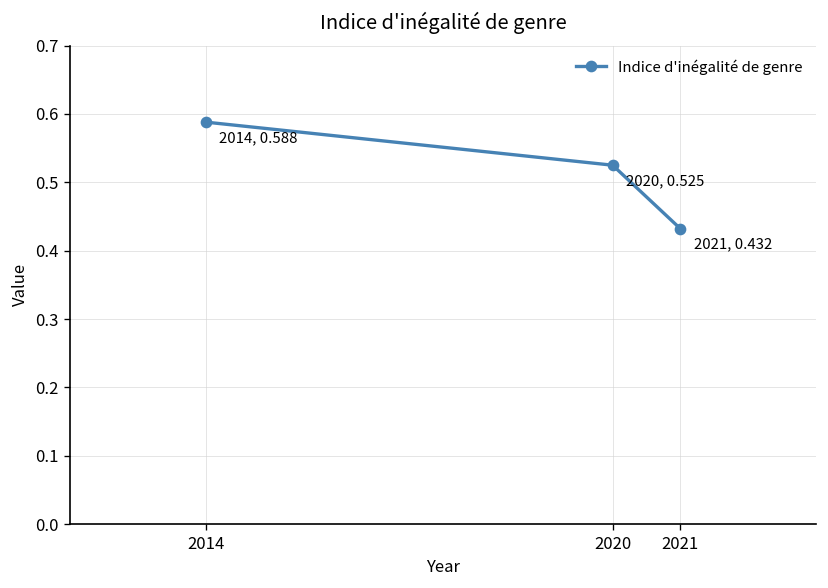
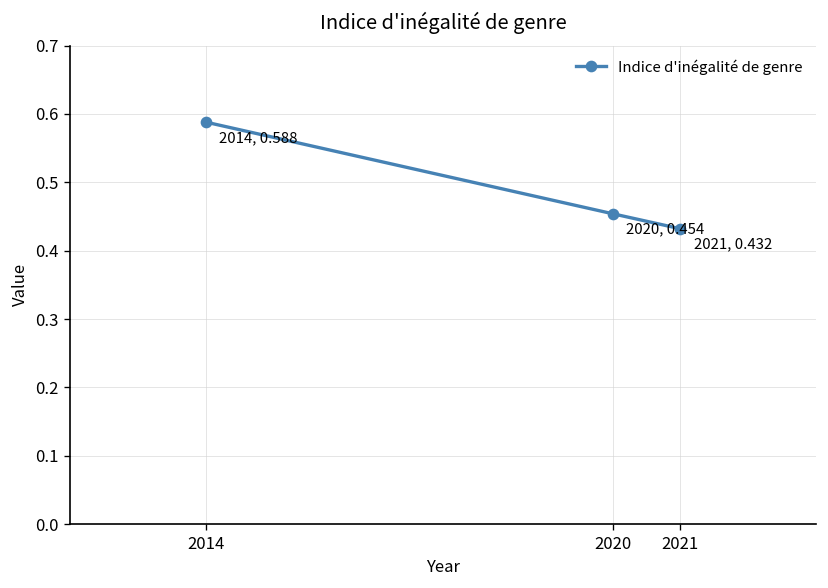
2020: 0.525 -> 0.454
